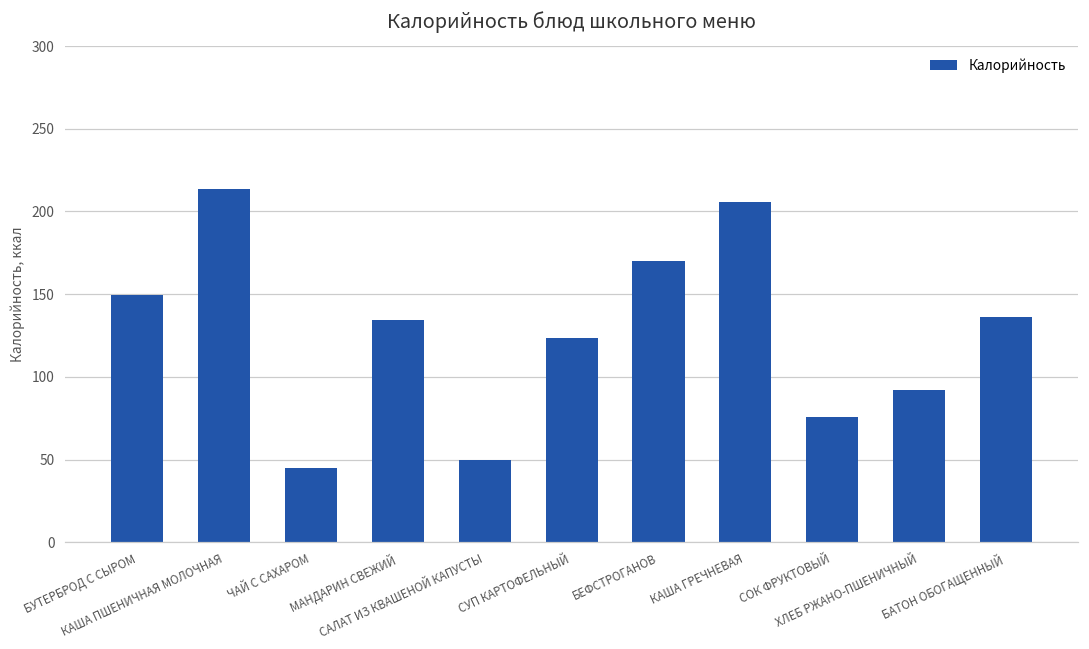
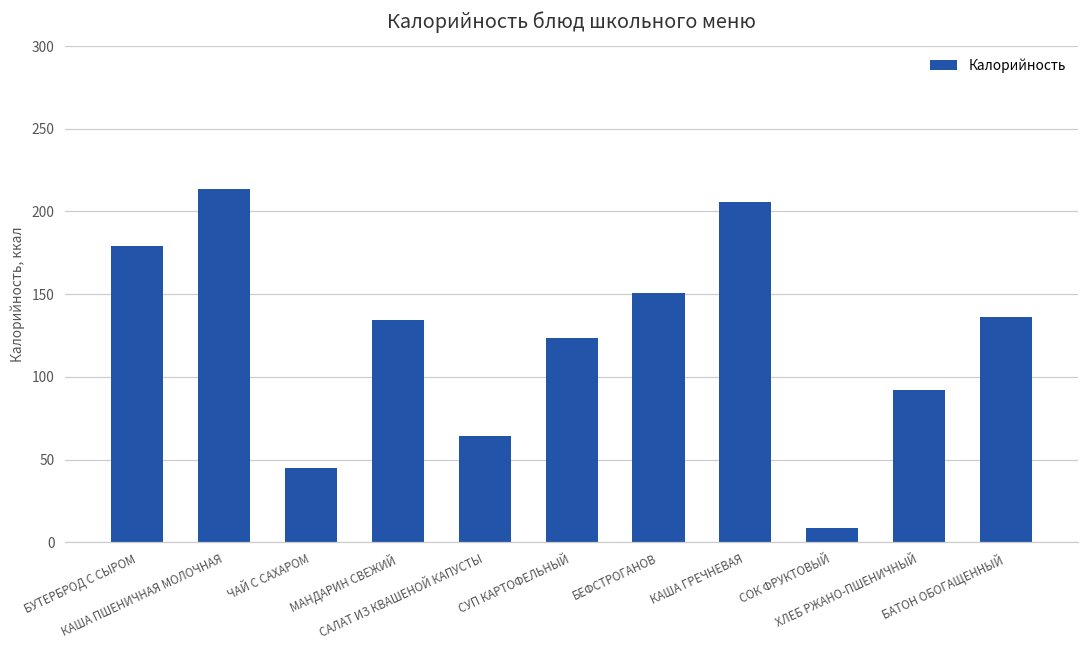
БУТЕРБРОД С СЫРОМ: 150 -> 179
САЛАТ ИЗ КВАШЕНОЙ КАПУСТЫ: 50 -> 64
БЕФСТРОГАНОВ: 170 -> 151
СОК ФРУКТОВЫЙ: 76 -> 9
